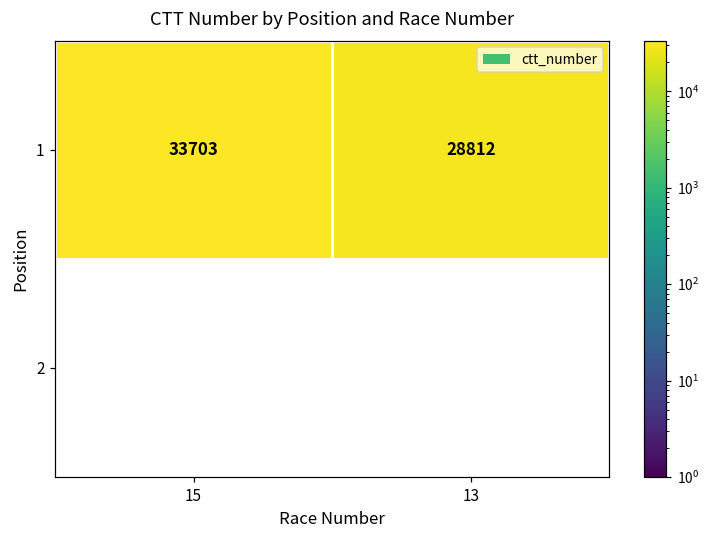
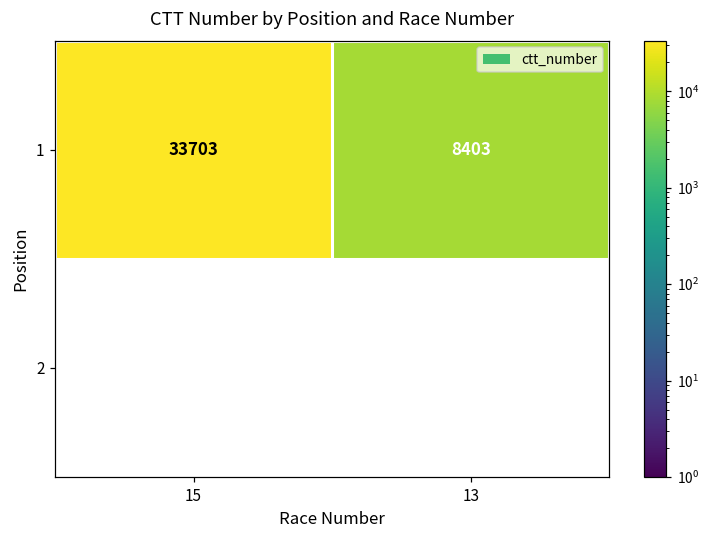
1, 13: 28812 -> 8403
